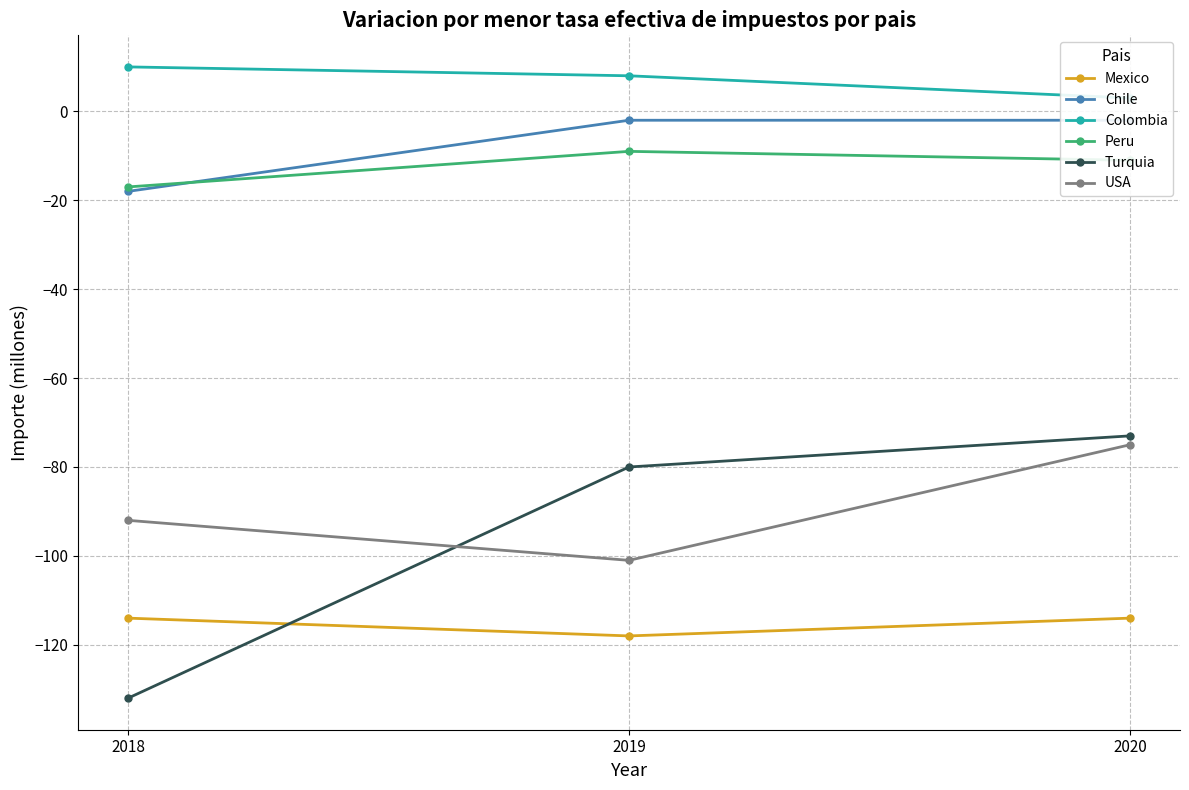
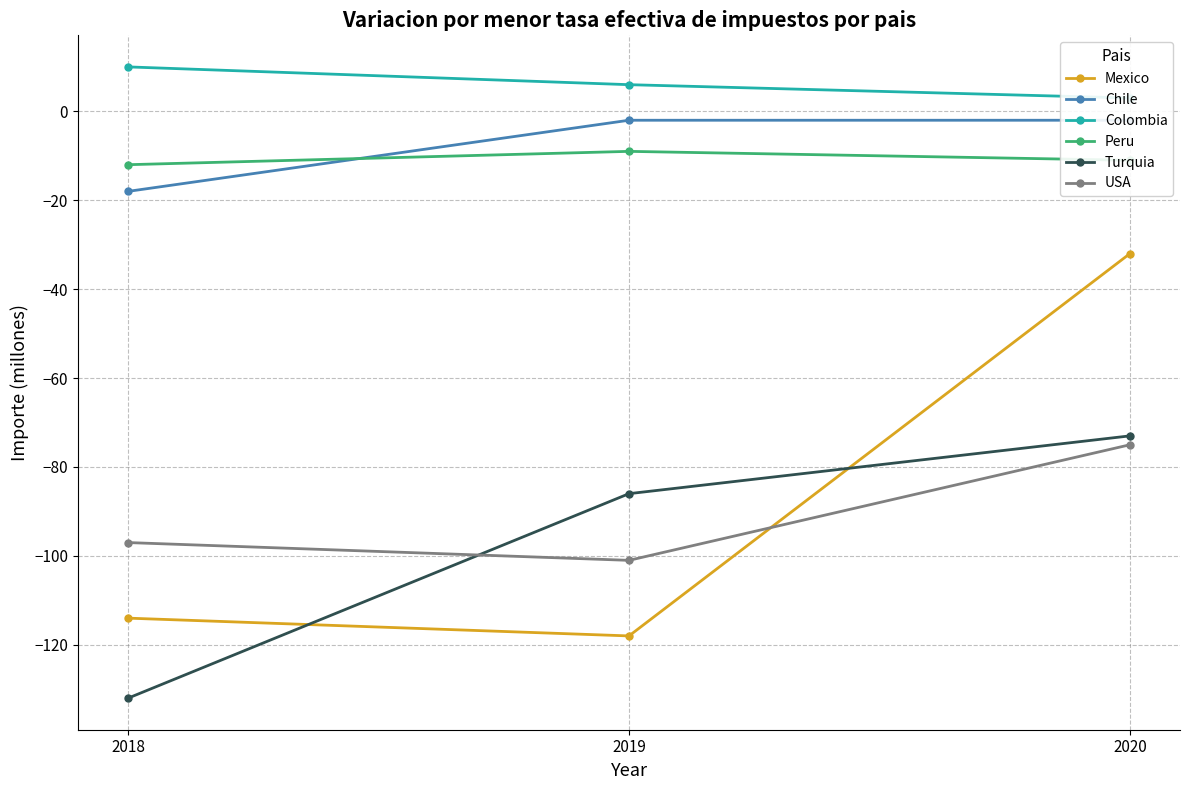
Peru, 2018: -17 -> -12
USA, 2018: -92 -> -97
Colombia, 2019: 8 -> 6
Turquia, 2019: -80 -> -86
Mexico, 2020: -114 -> -32
